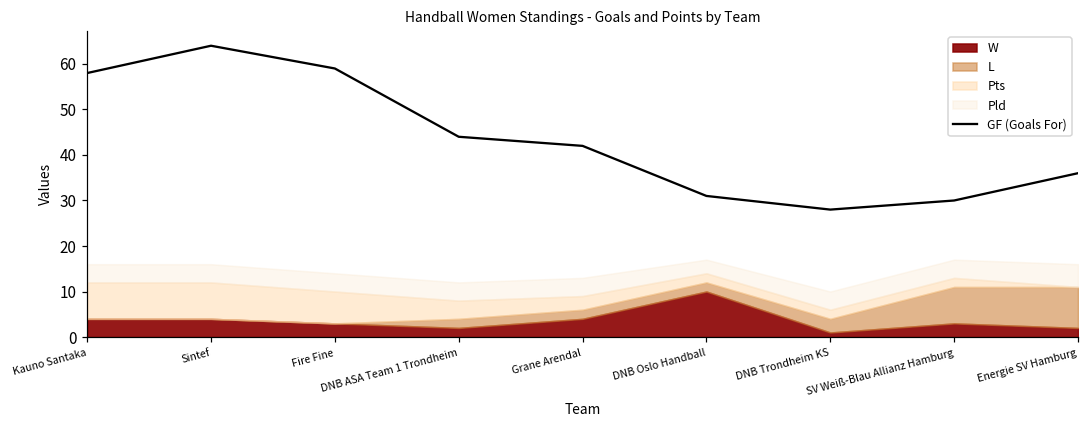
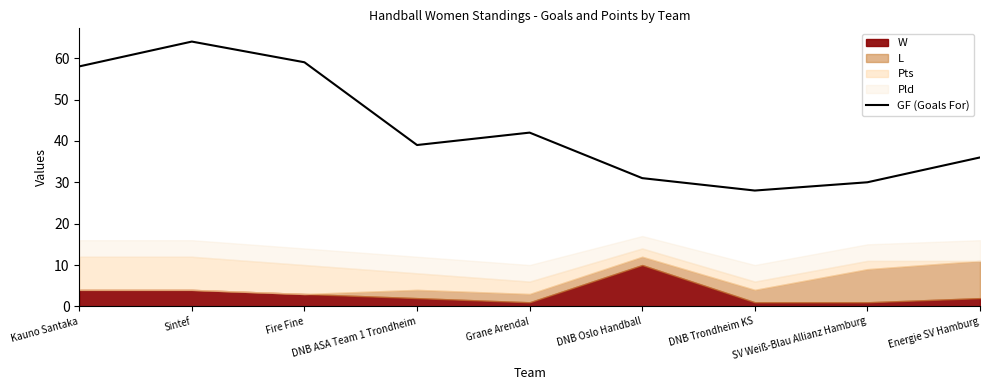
GF (Goals For), DNB ASA Team 1 Trondheim: 44 -> 39
W, Grane Arendal: 4 -> 1
W, SV Weiß-Blau Allianz Hamburg: 3 -> 1
